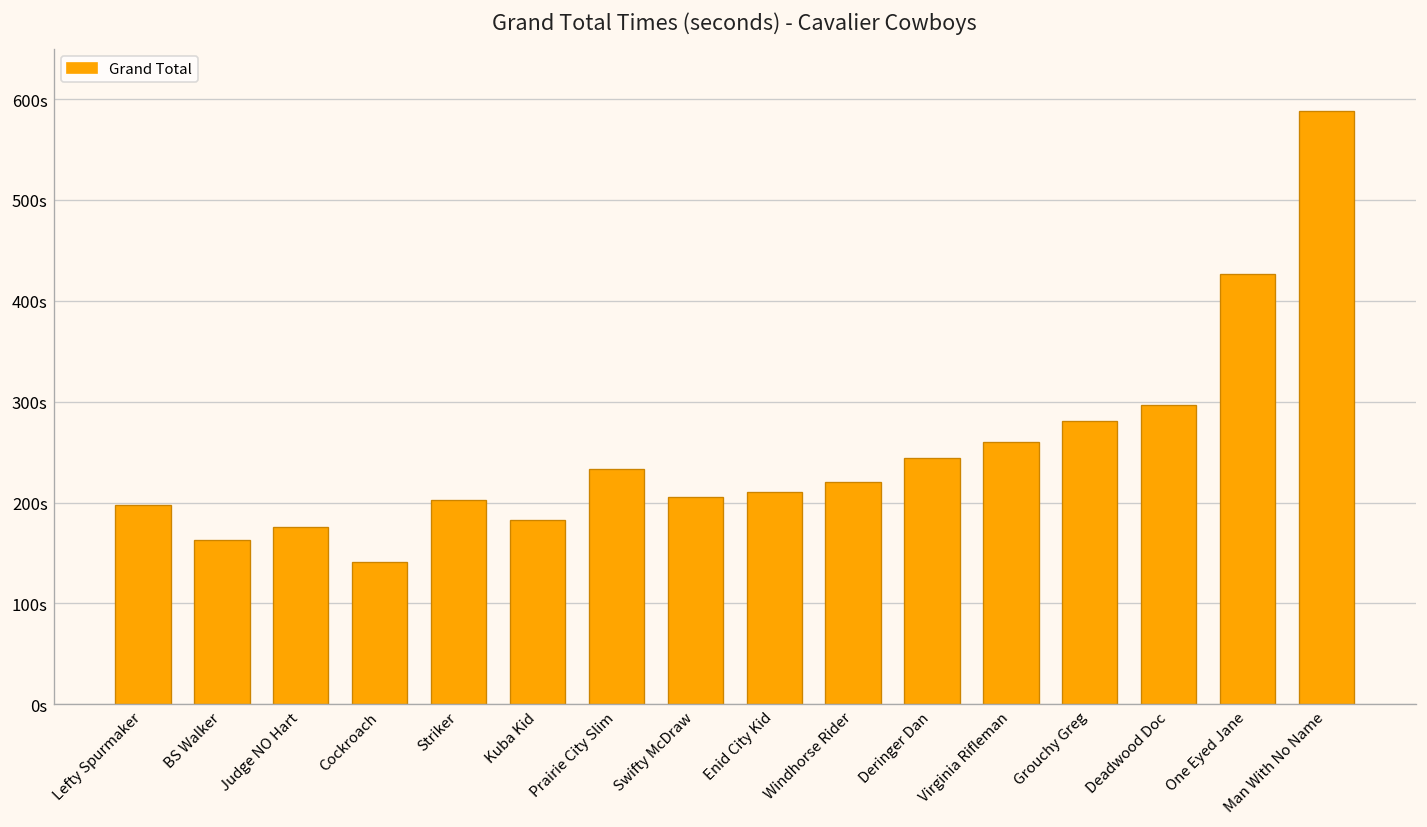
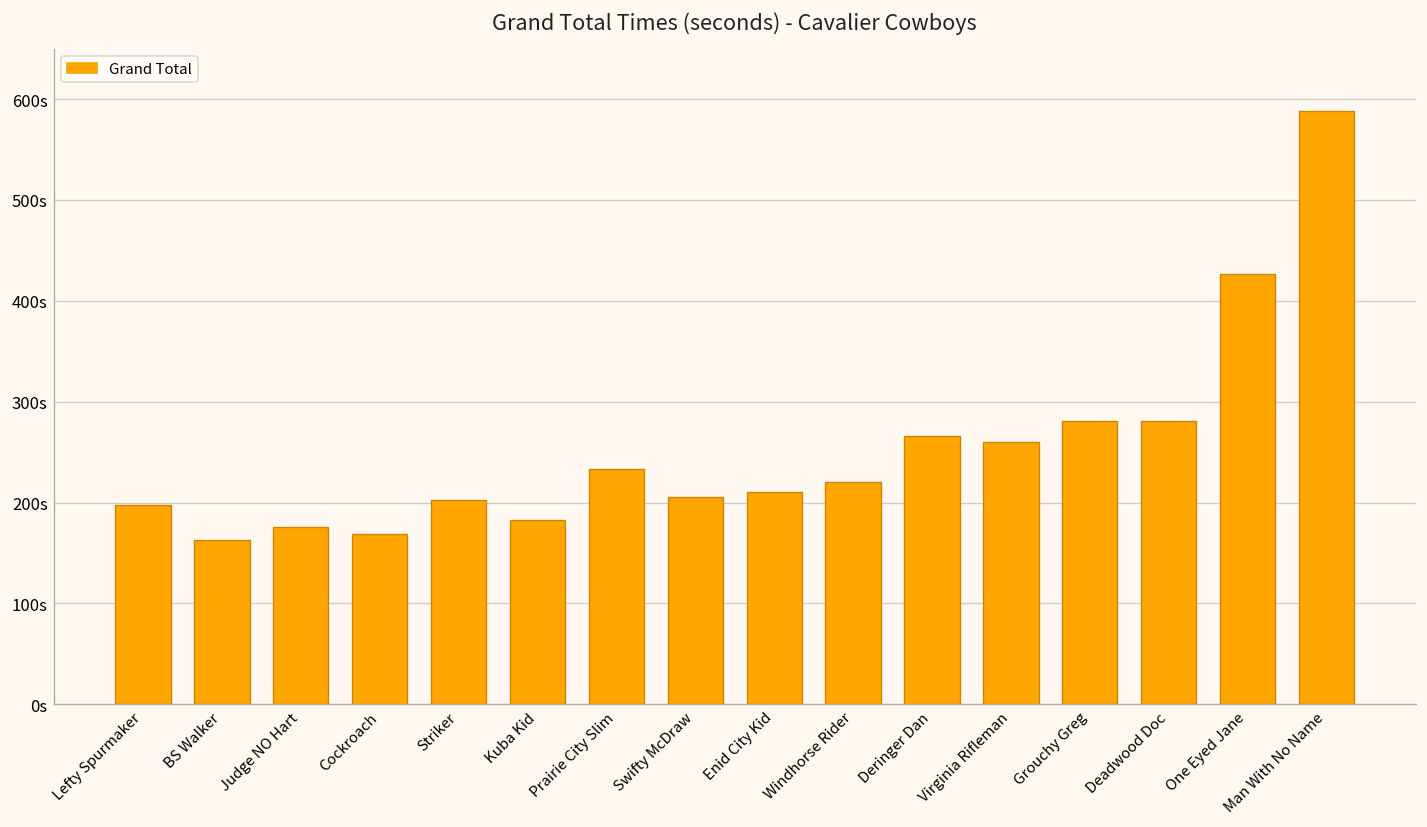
Cockroach: 140s -> 170s
Deringer Dan: 240s -> 270s
Deadwood Doc: 300s -> 280s
